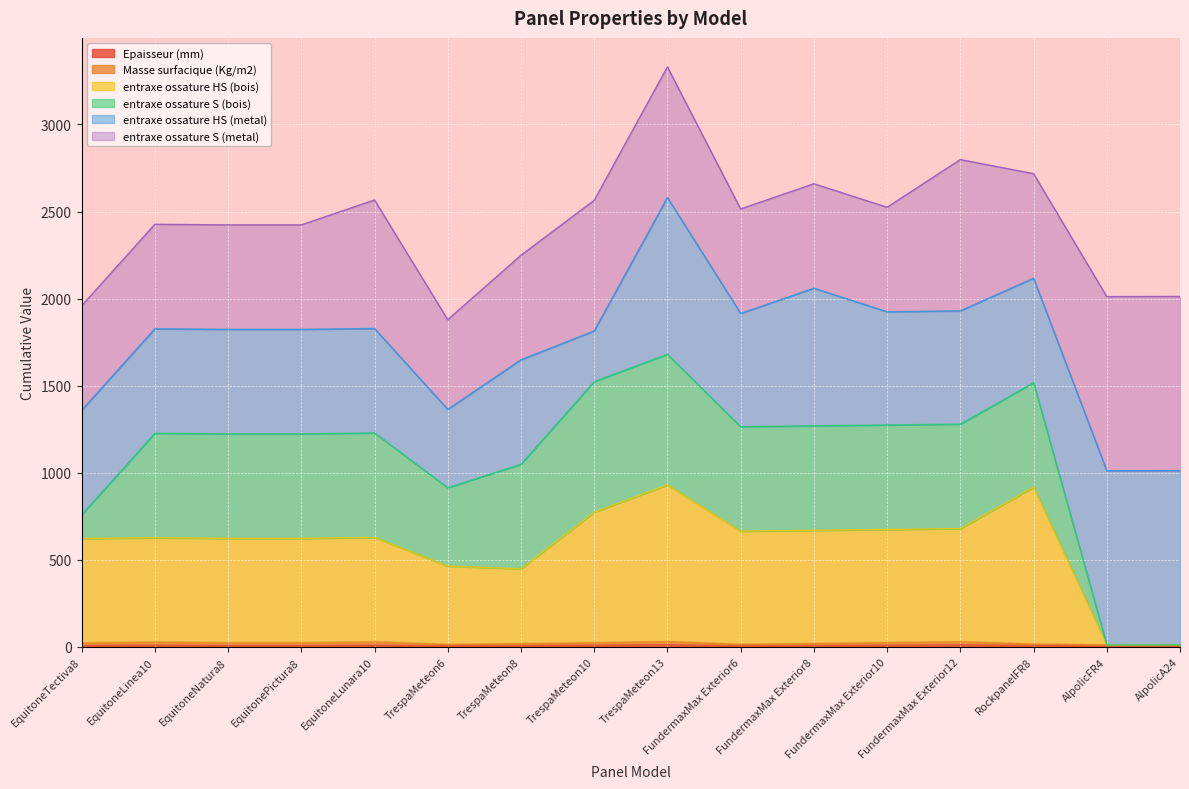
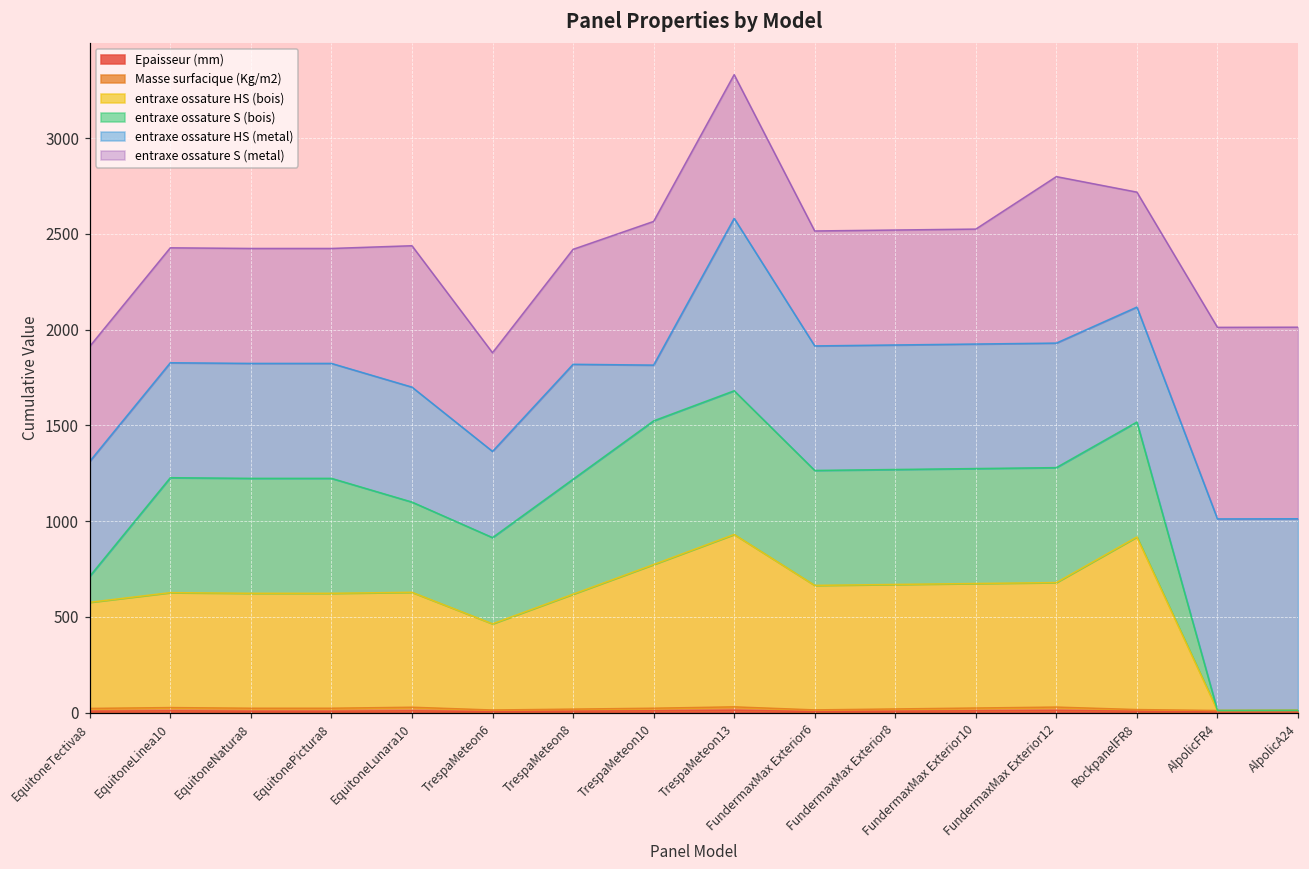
entraxe ossature HS (bois), EquitoneTectiva8: 600 -> 550
entraxe ossature S (bois), EquitoneLunara10: 600 -> 470
entraxe ossature HS (bois), TrespaMeteon8: 430 -> 600
entraxe ossature HS (metal), FundermaxMax Exterior8: 790 -> 650
